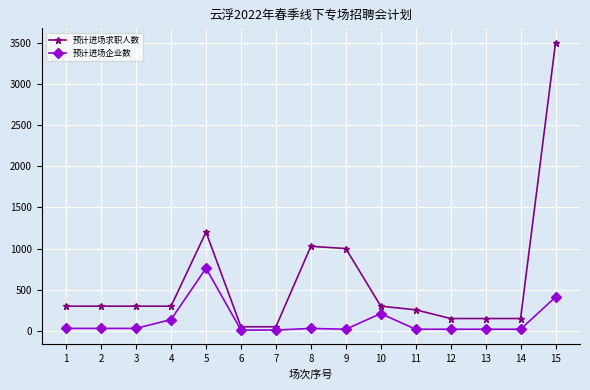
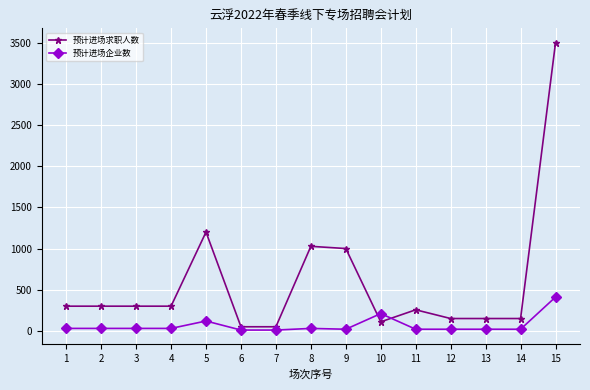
预计进场企业数, 4: 100 -> 0
预计进场企业数, 5: 800 -> 100
预计进场求职人数, 10: 300 -> 100
